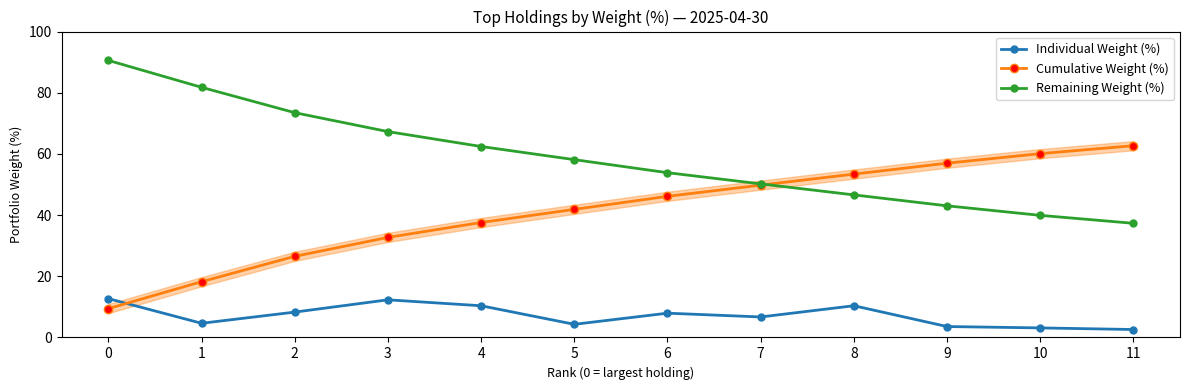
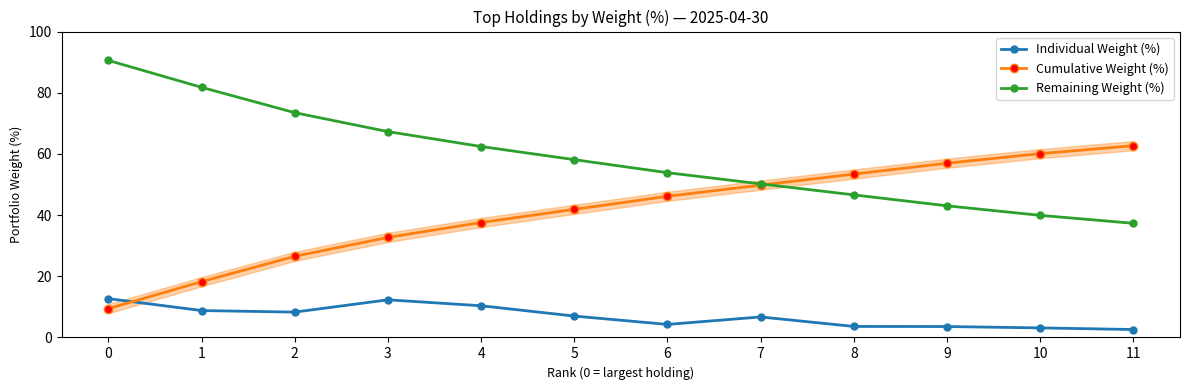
Individual Weight (%), 1: 5 -> 9
Individual Weight (%), 5: 4 -> 7
Individual Weight (%), 6: 8 -> 4
Individual Weight (%), 8: 10 -> 4
